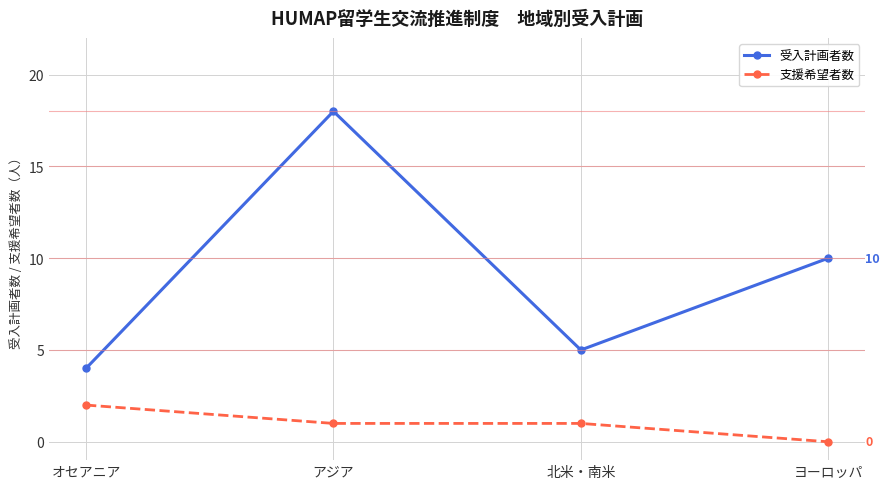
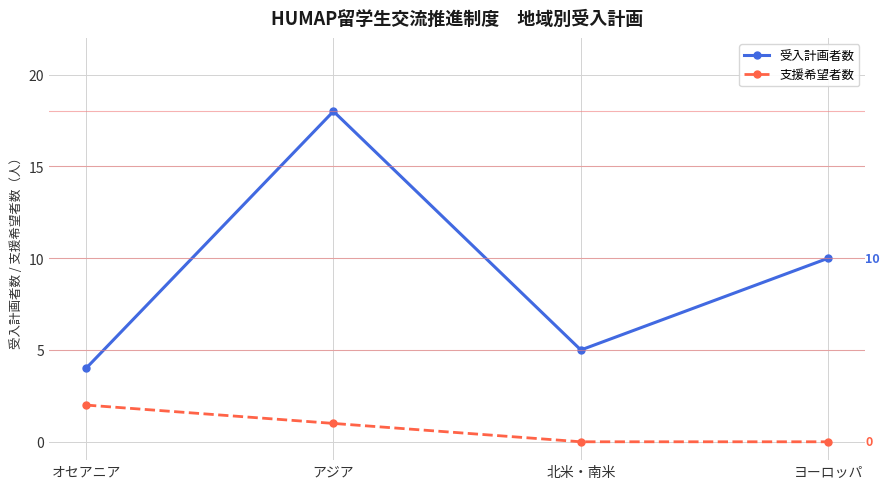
支援希望者数, 北米・南米: 1 -> 0
